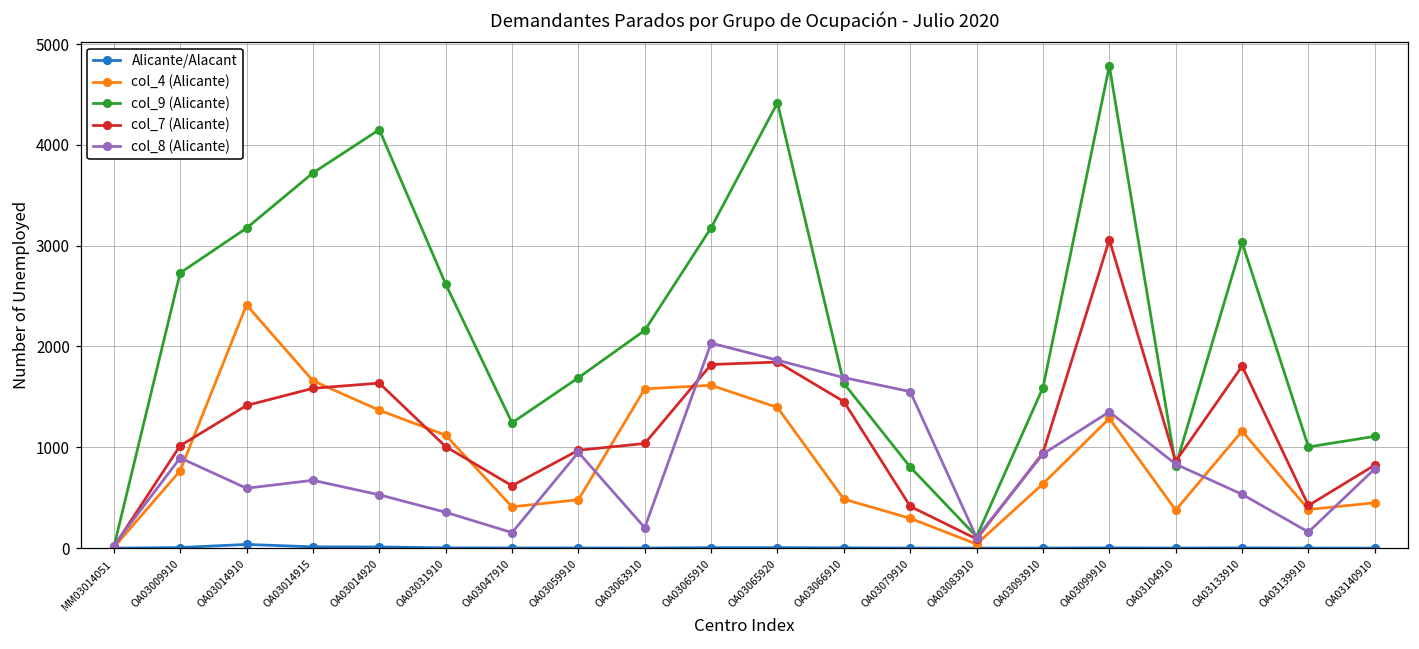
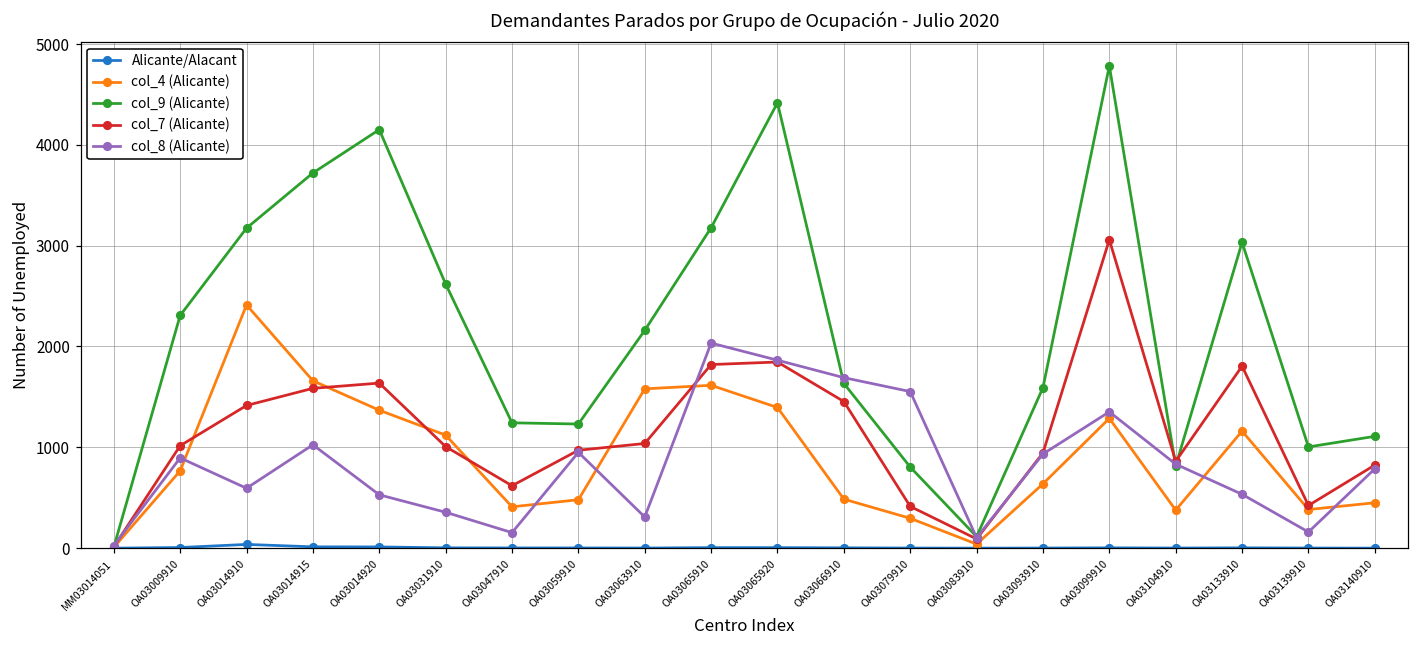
col_9 (Alicante), OA03009910: 2700 -> 2300
col_8 (Alicante), OA03014915: 700 -> 1000
col_9 (Alicante), OA03059910: 1700 -> 1200
col_8 (Alicante), OA03063910: 200 -> 300
